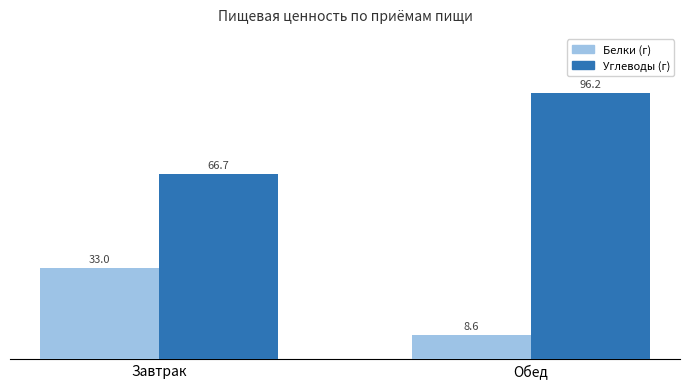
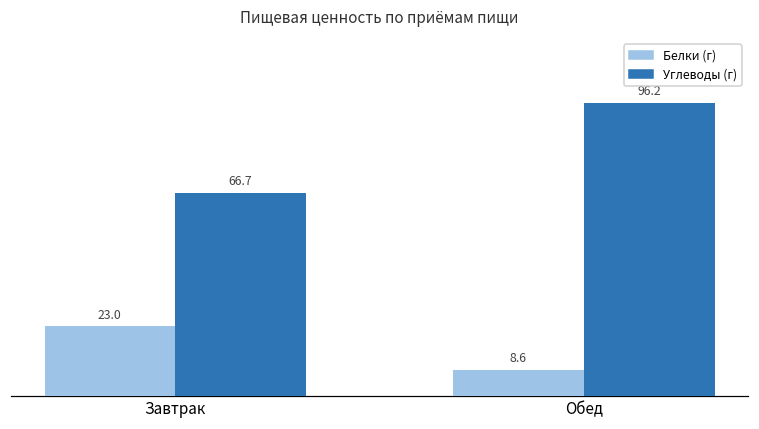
Белки (г), Завтрак: 33.0 -> 23.0
